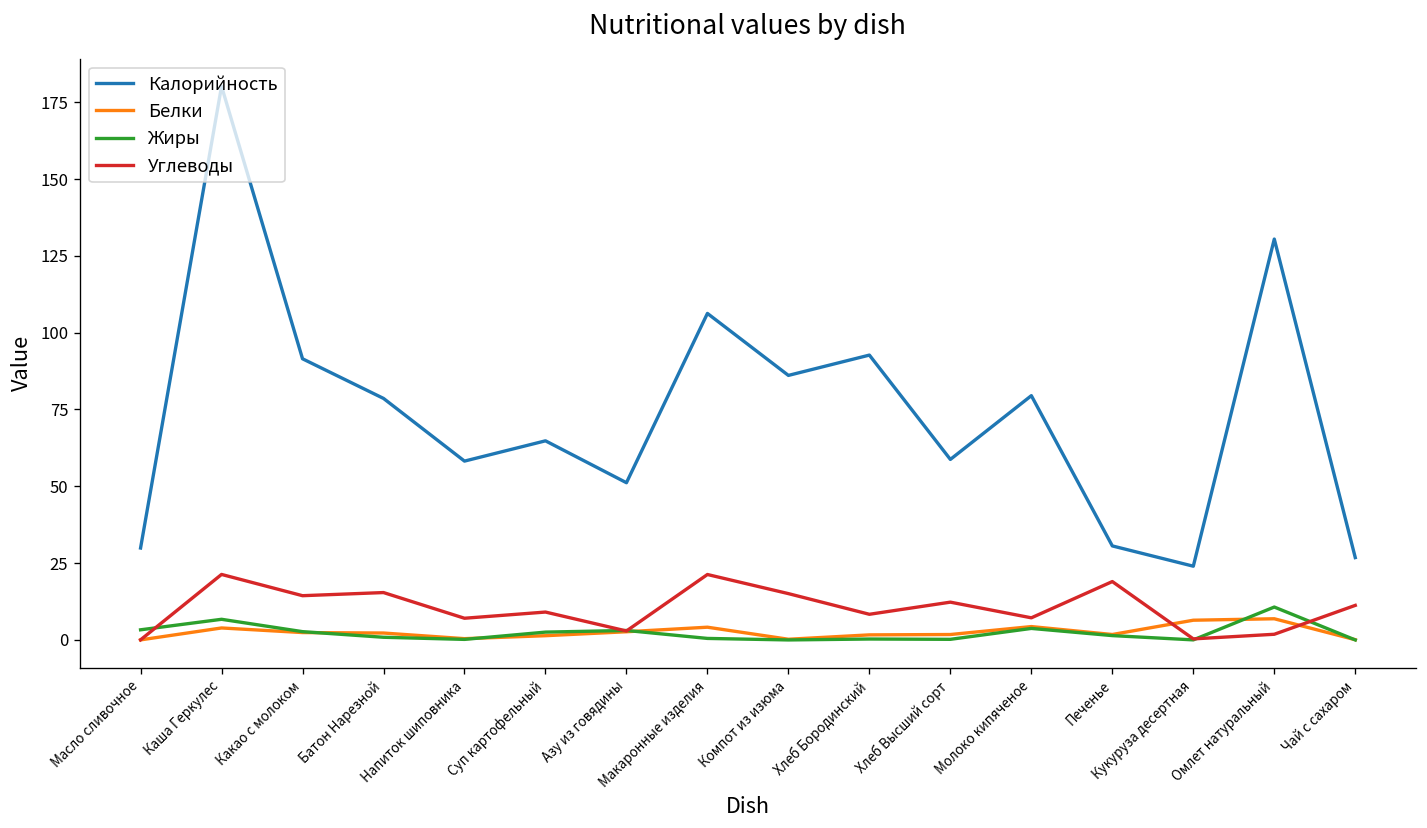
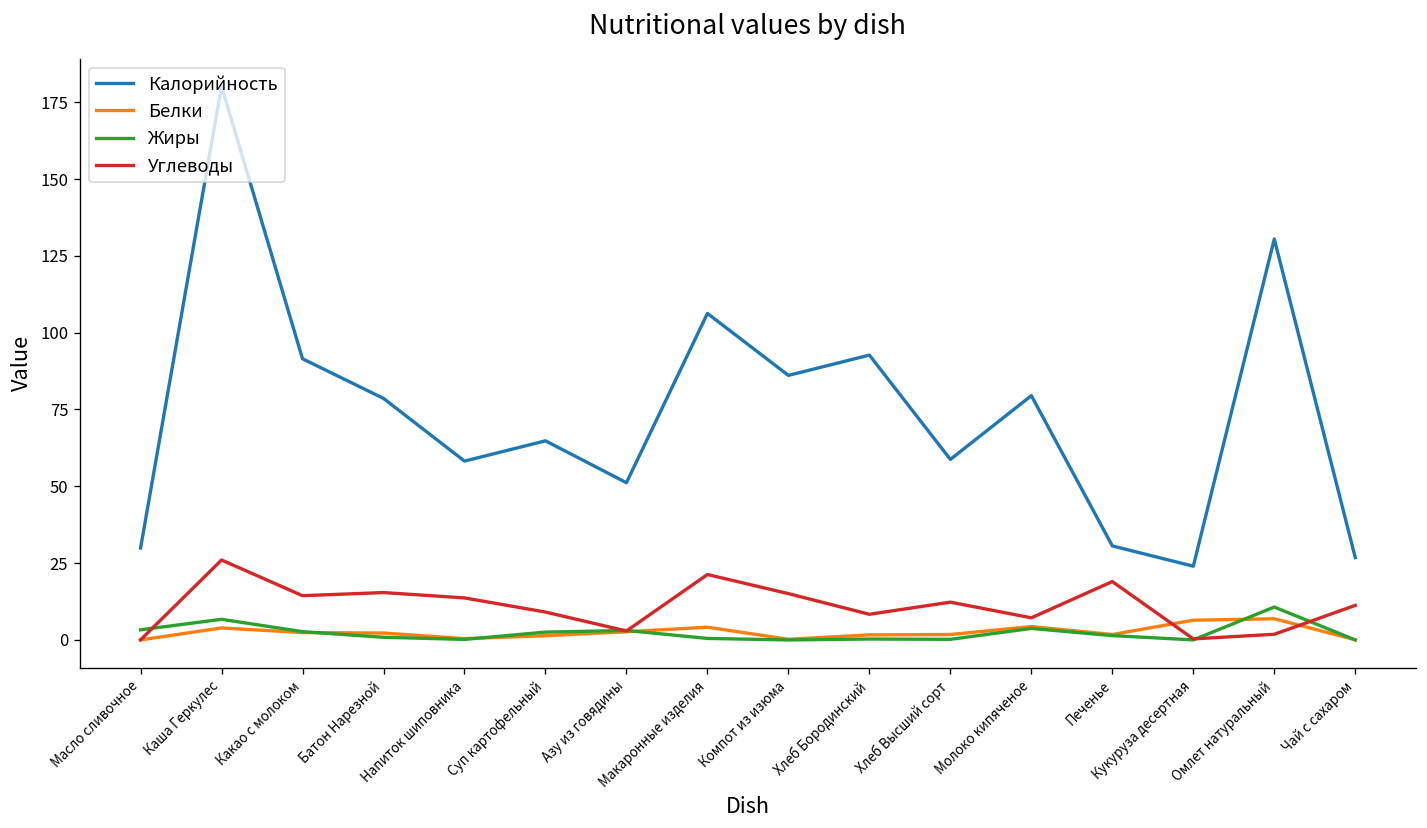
Углеводы, Каша Геркулес: 21 -> 26
Углеводы, Напиток шиповника: 7 -> 14
